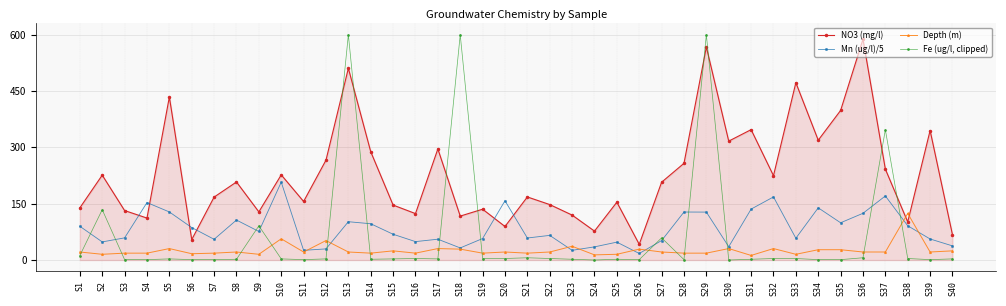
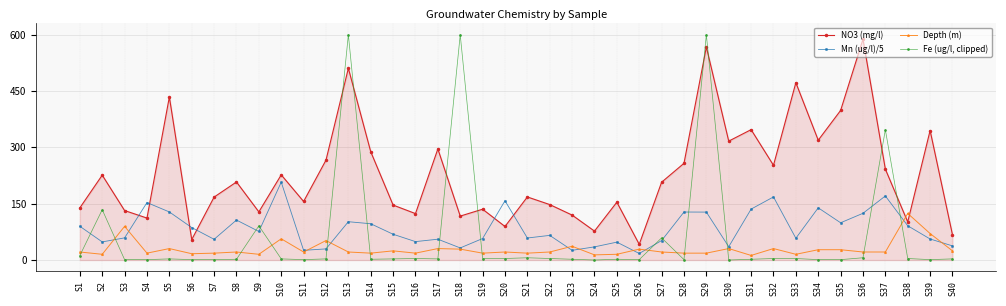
Depth (m), S3: 20 -> 90
NO3 (mg/l), S32: 220 -> 250
Depth (m), S39: 20 -> 70
